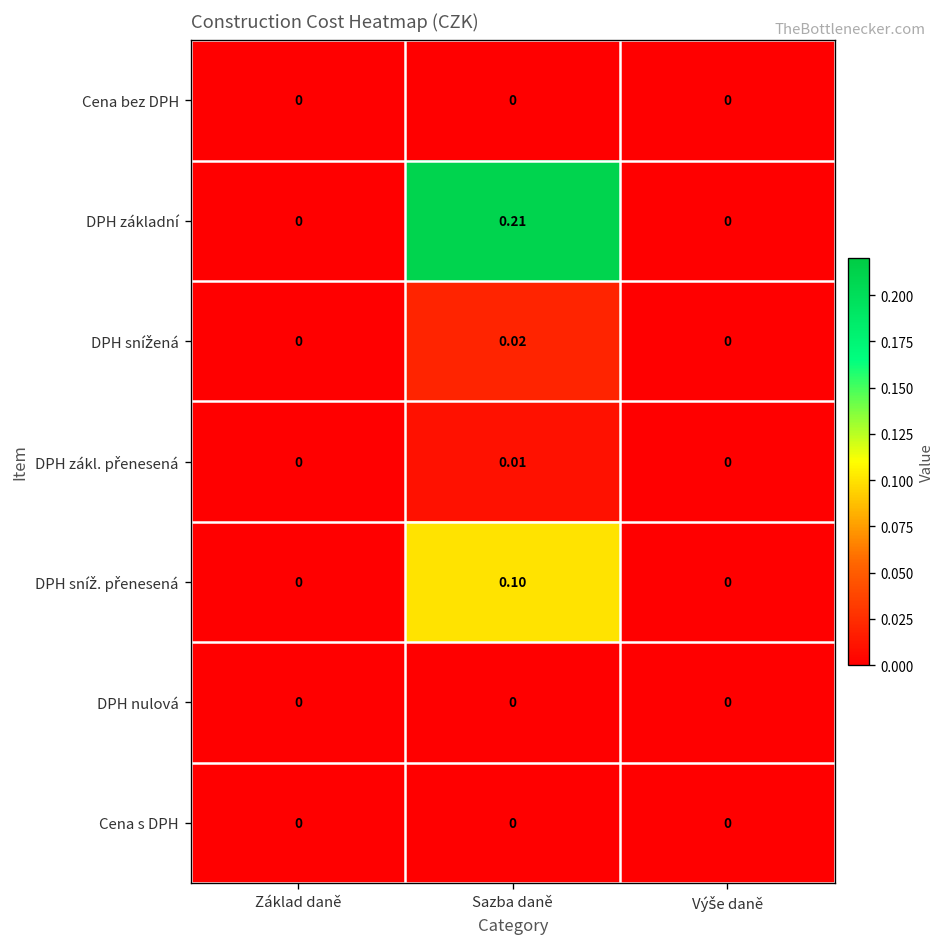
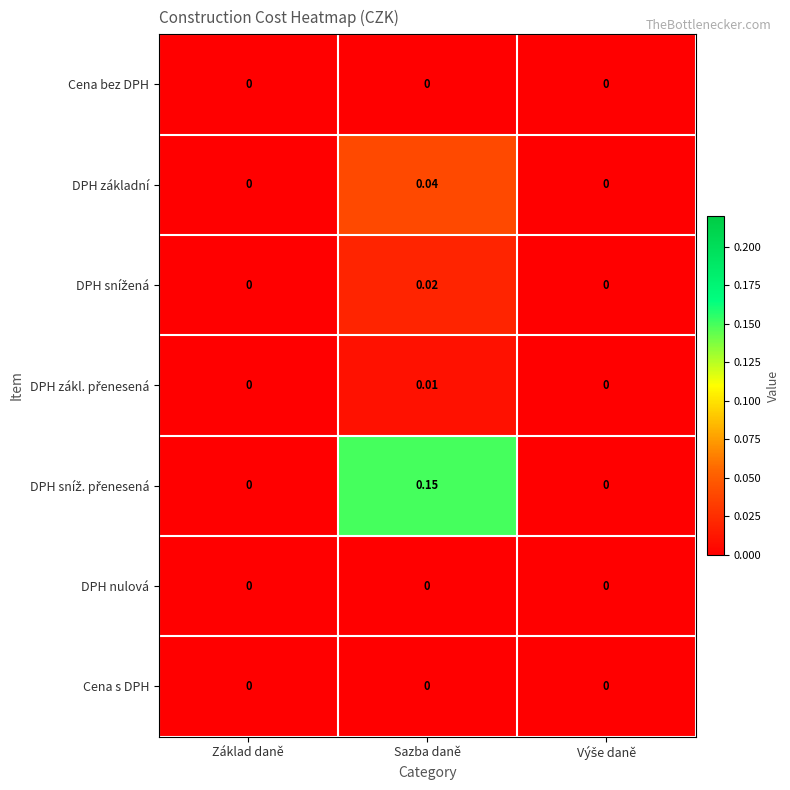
DPH základní, Sazba daně: 0.21 -> 0.04
DPH sníž. přenesená, Sazba daně: 0.10 -> 0.15
